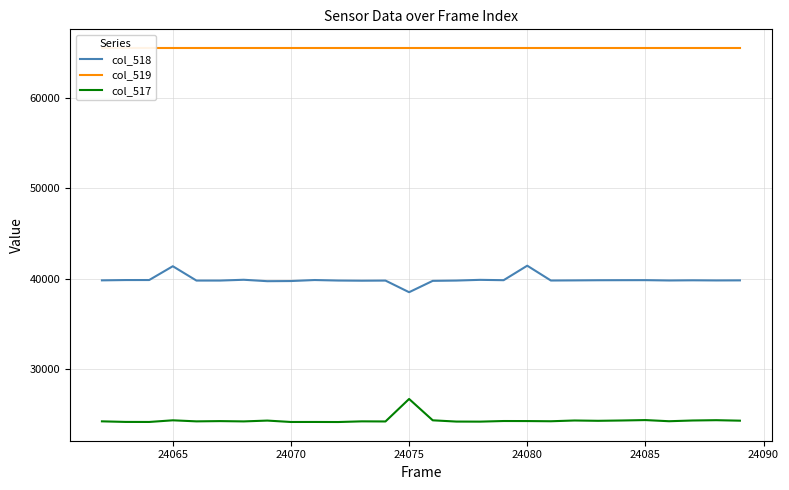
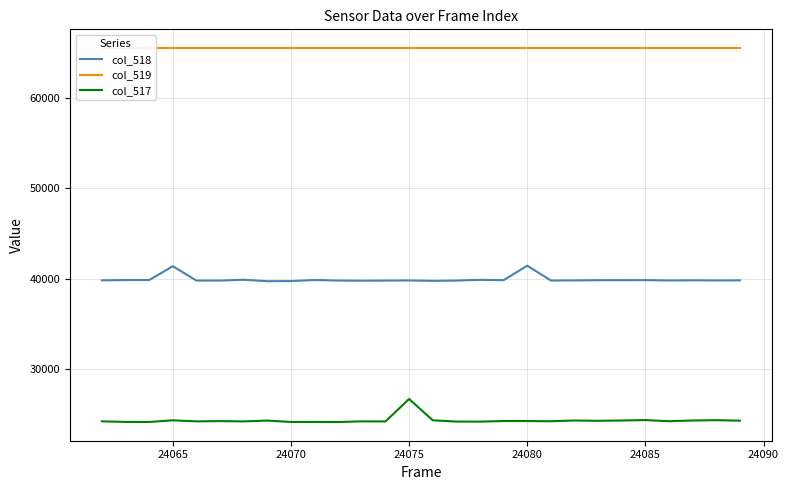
col_518, 24075: 39000 -> 40000
